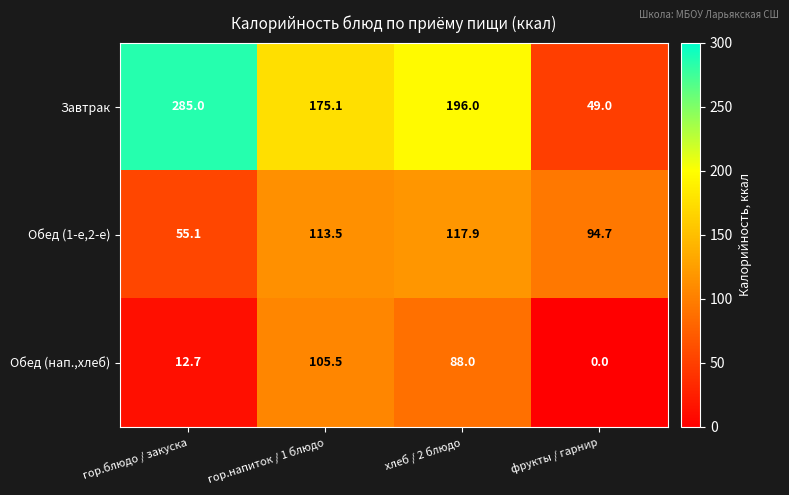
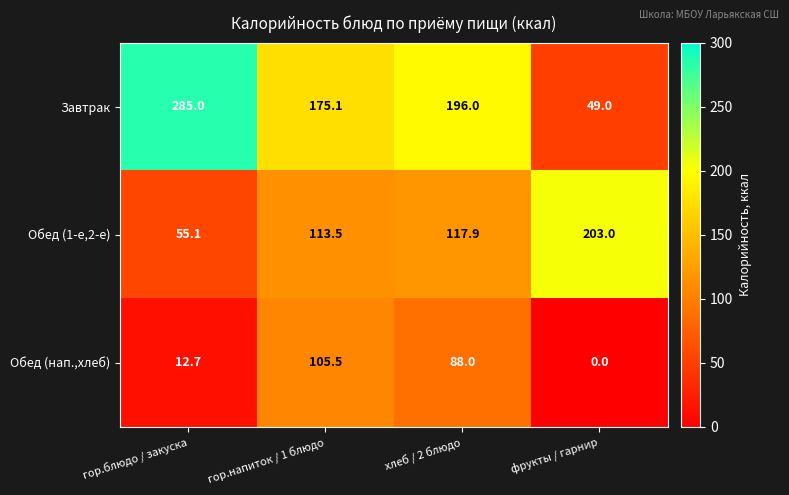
Обед (1-е,2-е), фрукты / гарнир: 94.7 -> 203.0
